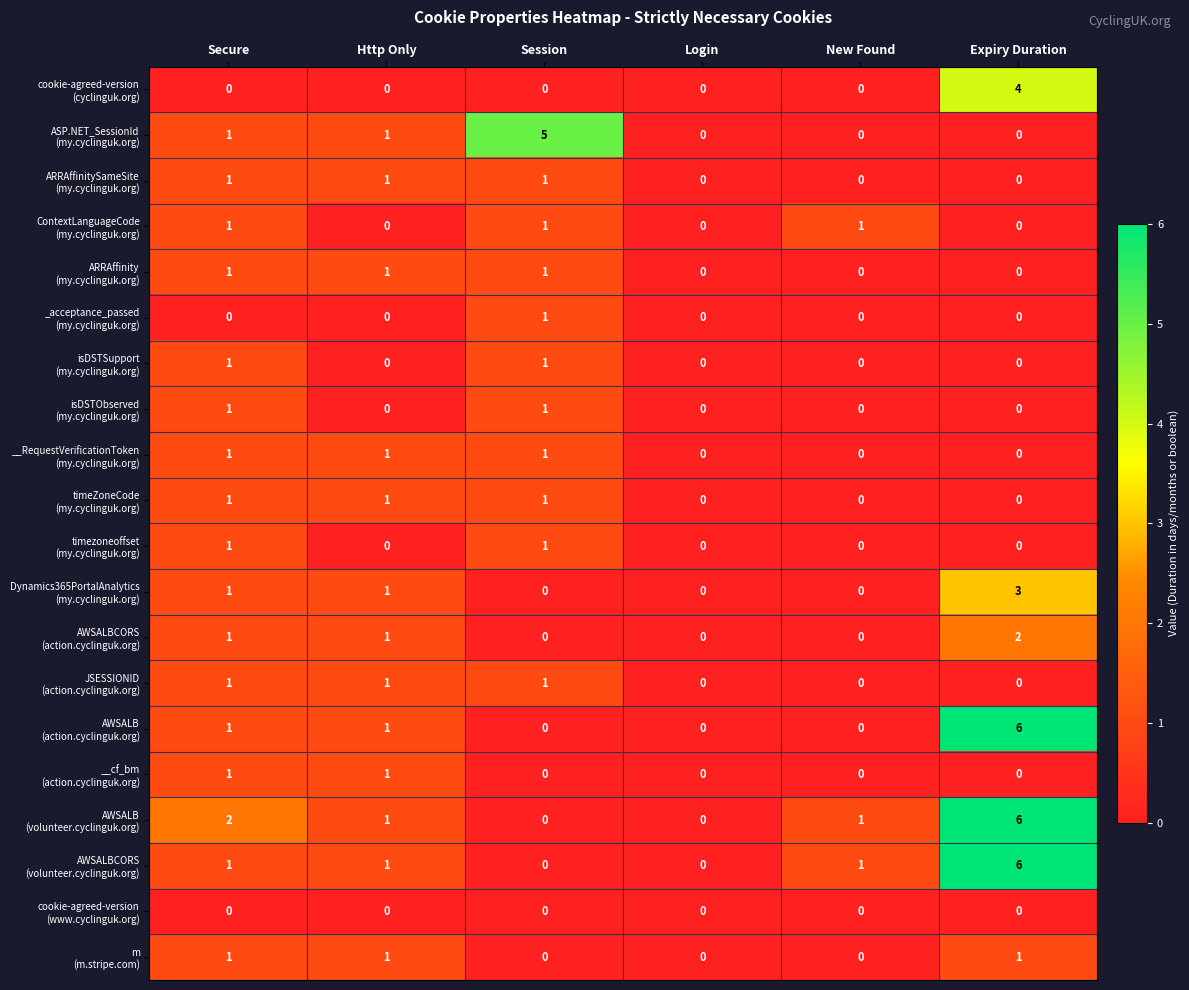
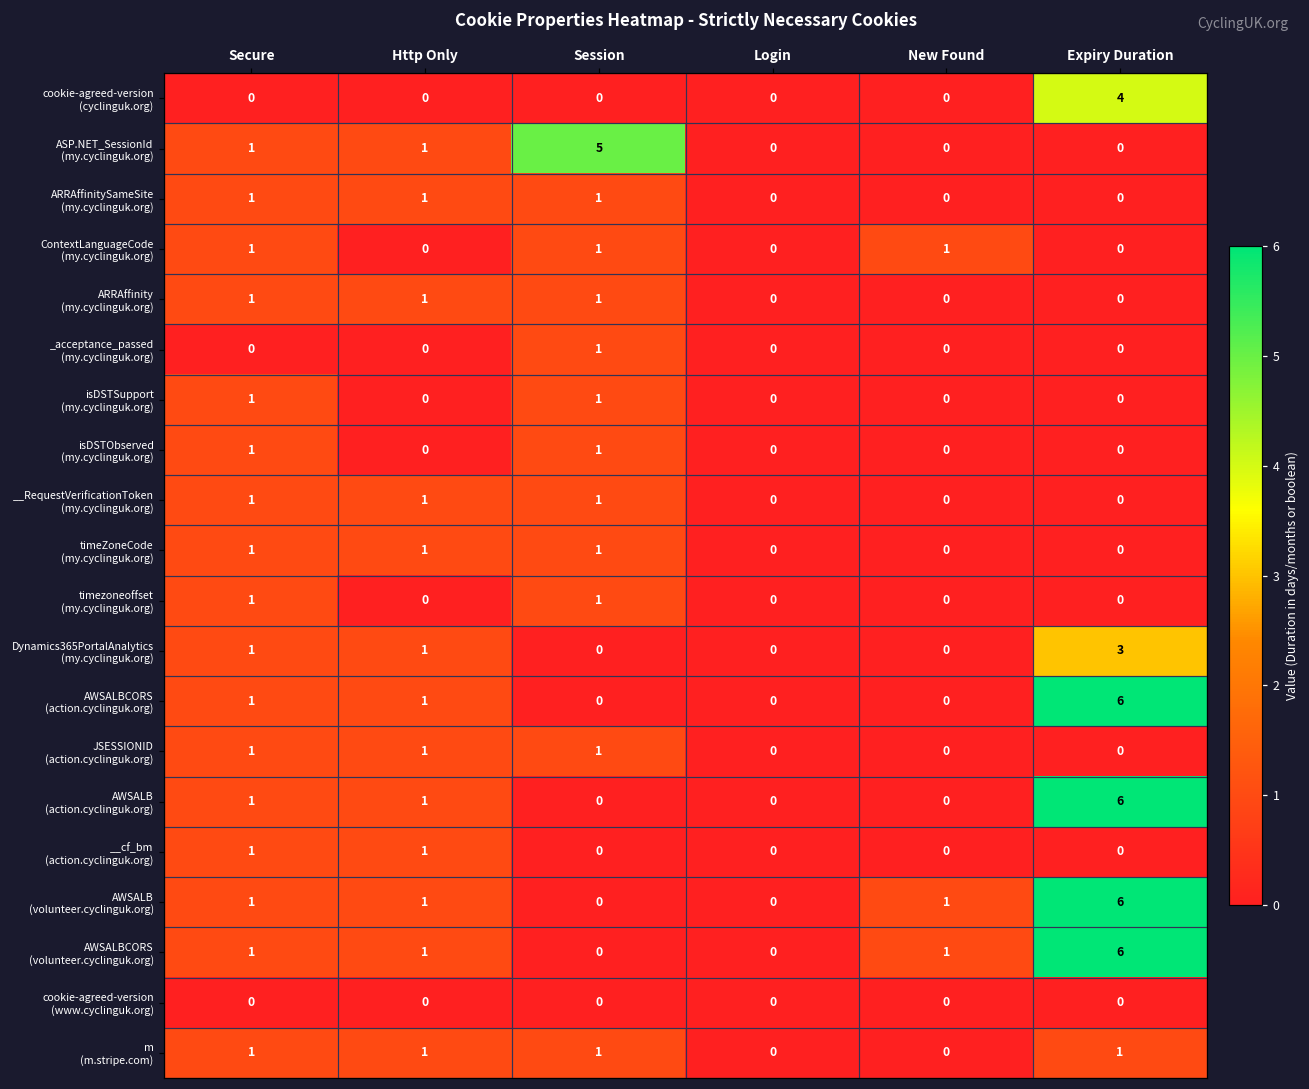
AWSALBCORS (action.cyclinguk.org), Expiry Duration: 2 -> 6
AWSALB (volunteer.cyclinguk.org), Secure: 2 -> 1
m (m.stripe.com), Session: 0 -> 1
